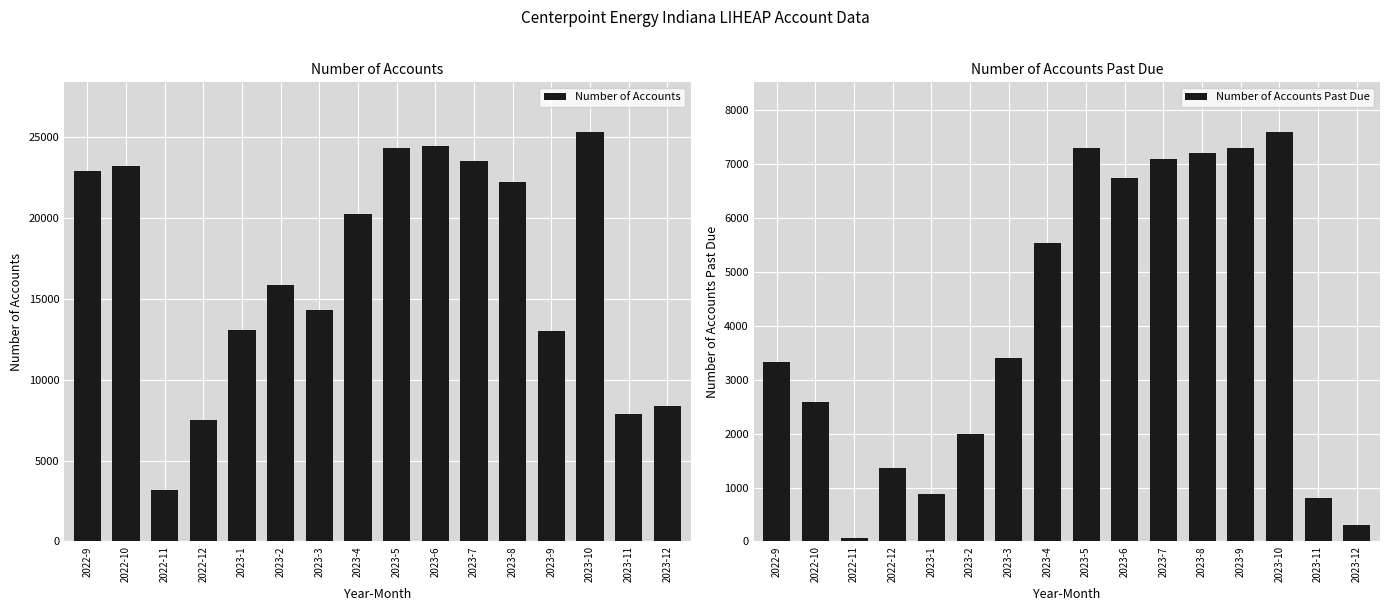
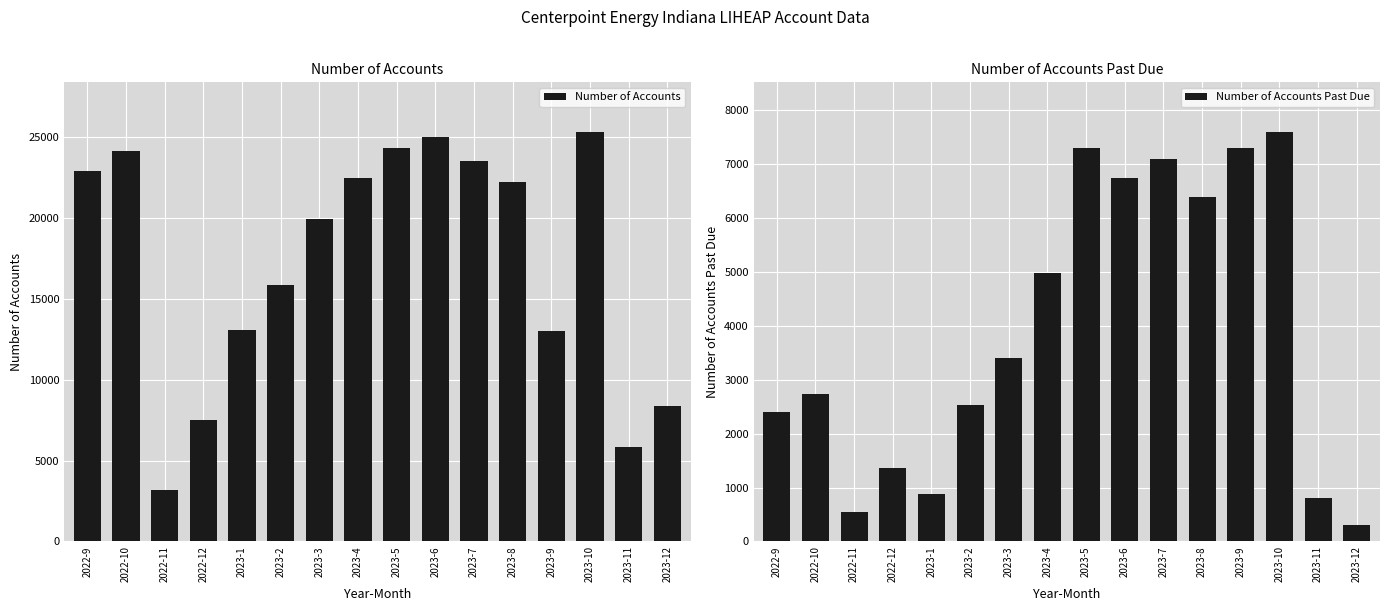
Number of Accounts, 2022-10: 23200 -> 24100
Number of Accounts, 2023-3: 14300 -> 19900
Number of Accounts, 2023-4: 20300 -> 22400
Number of Accounts, 2023-6: 24400 -> 25000
Number of Accounts, 2023-11: 7900 -> 5900
Number of Accounts Past Due, 2022-9: 3300 -> 2400
Number of Accounts Past Due, 2022-10: 2600 -> 2700
Number of Accounts Past Due, 2022-11: 100 -> 600
Number of Accounts Past Due, 2023-2: 2000 -> 2500
Number of Accounts Past Due, 2023-4: 5500 -> 5000
Number of Accounts Past Due, 2023-8: 7200 -> 6400
